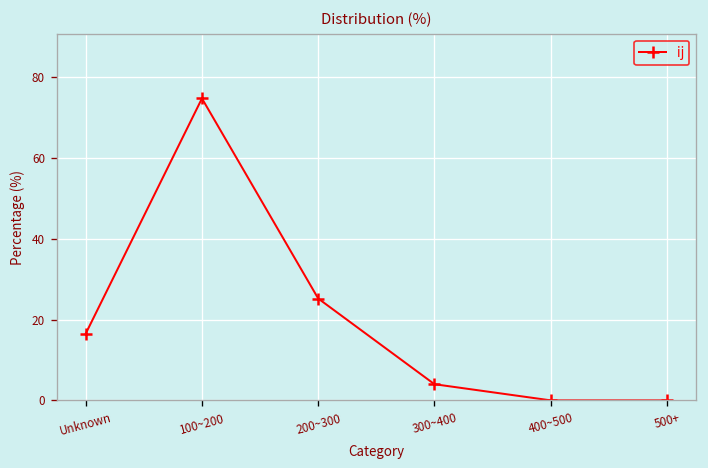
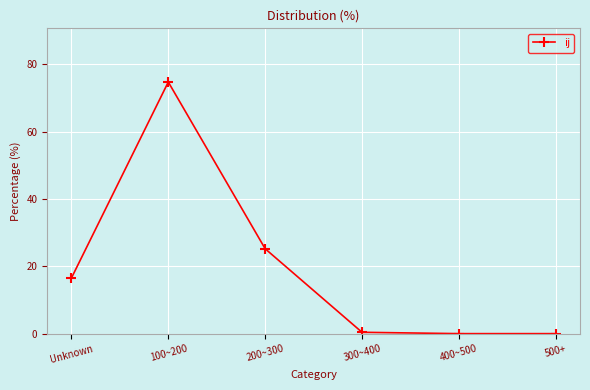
300~400: 4 -> 0
